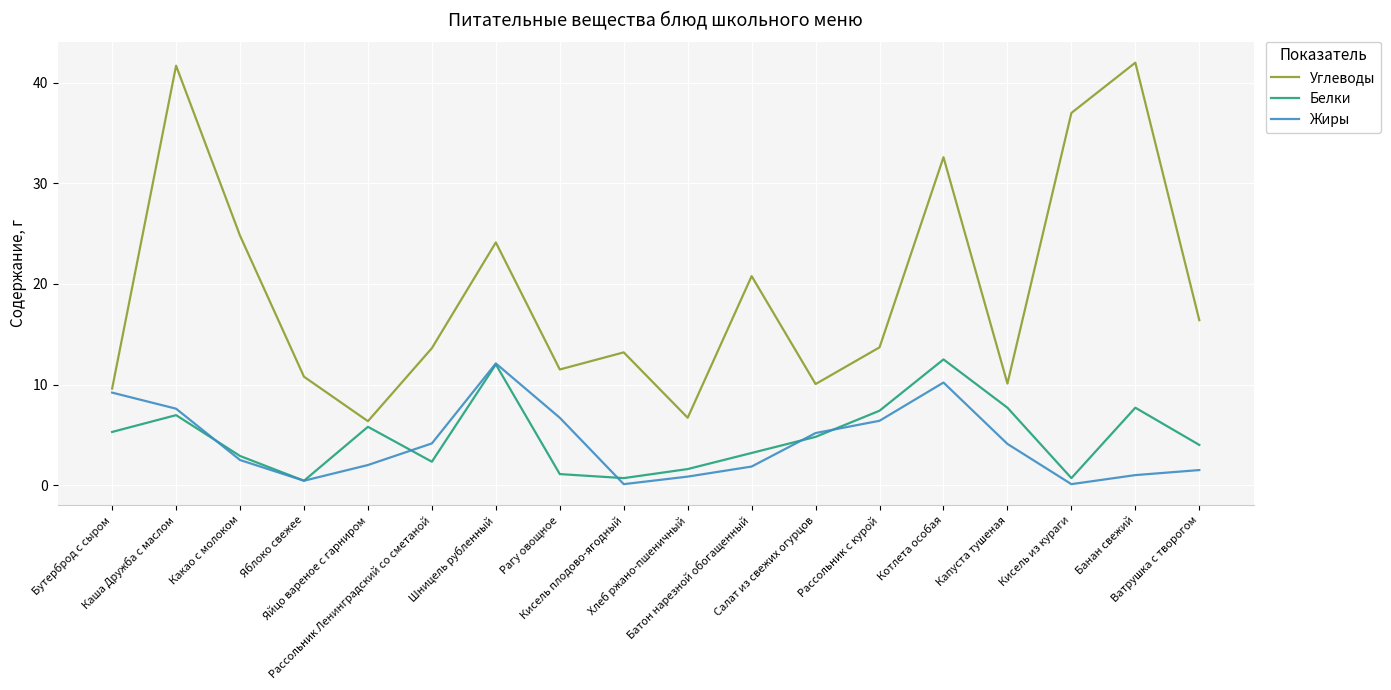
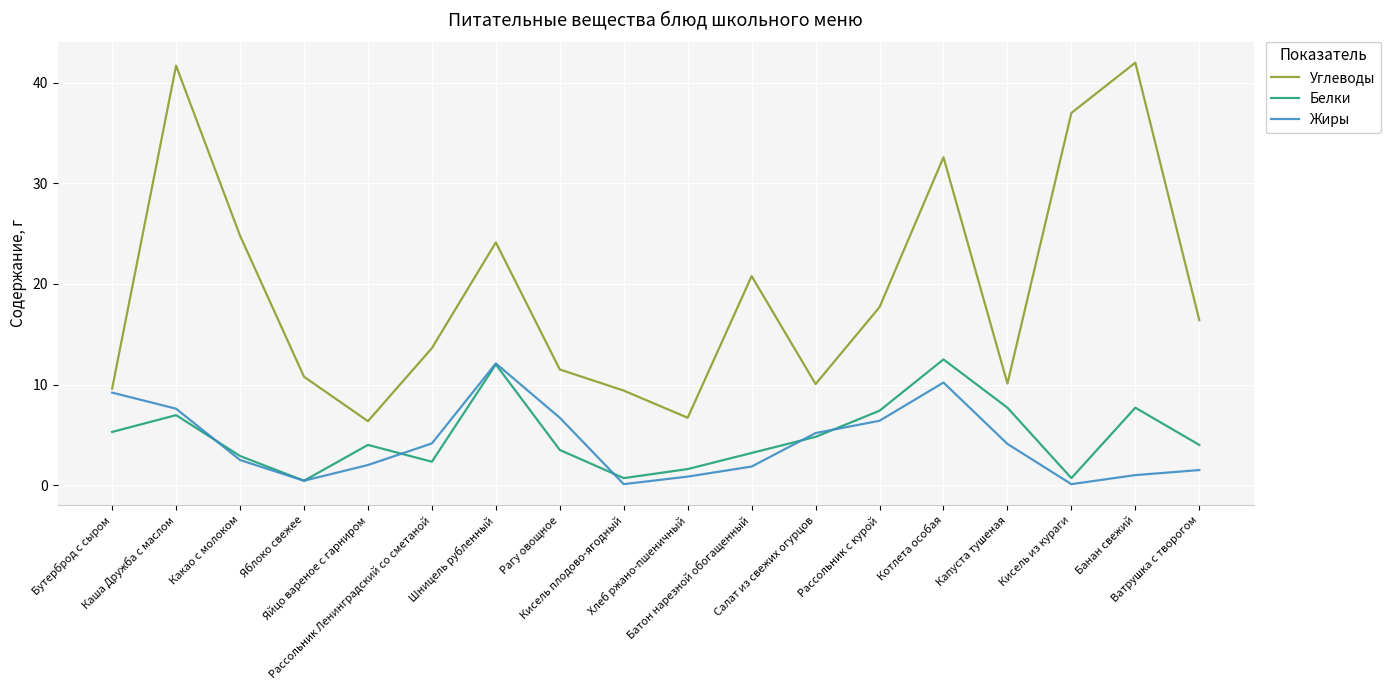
Белки, Яйцо вареное с гарниром: 5.8 -> 4.0
Белки, Рагу овощное: 1.1 -> 3.5
Углеводы, Кисель плодово-ягодный: 13.2 -> 9.4
Углеводы, Рассольник с курой: 13.7 -> 17.7
